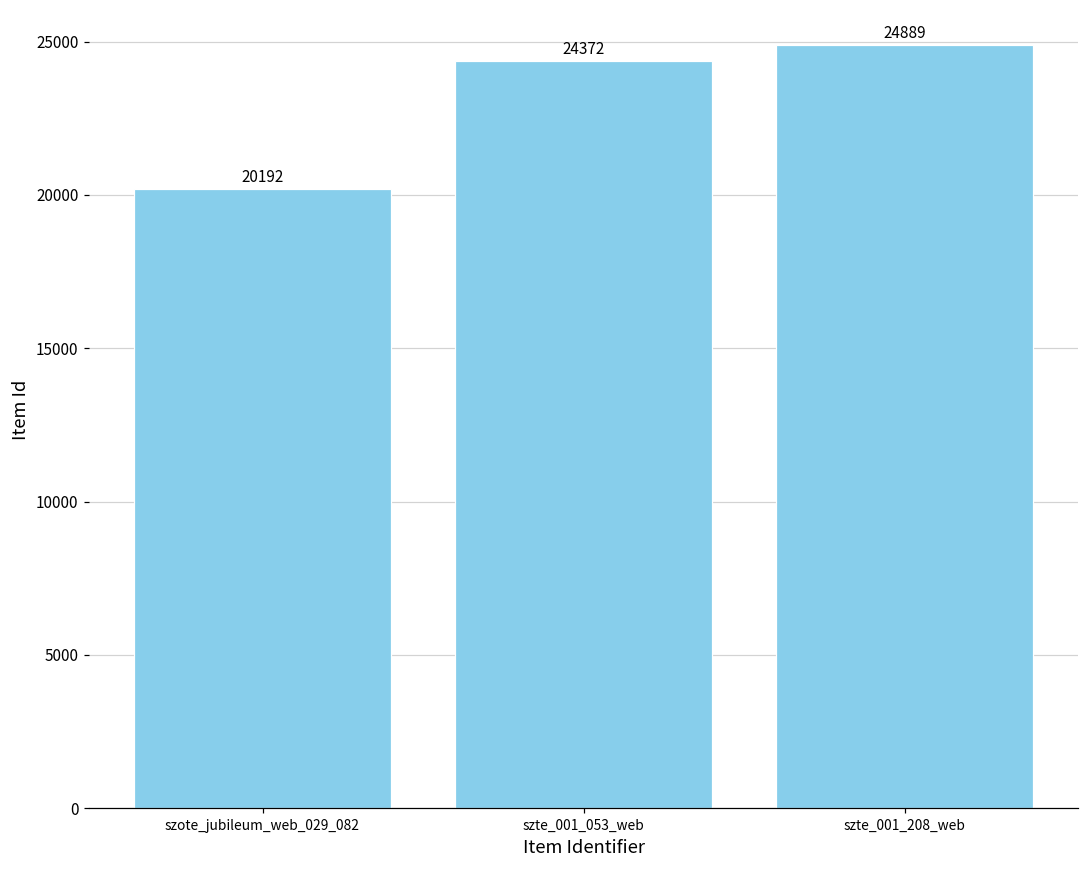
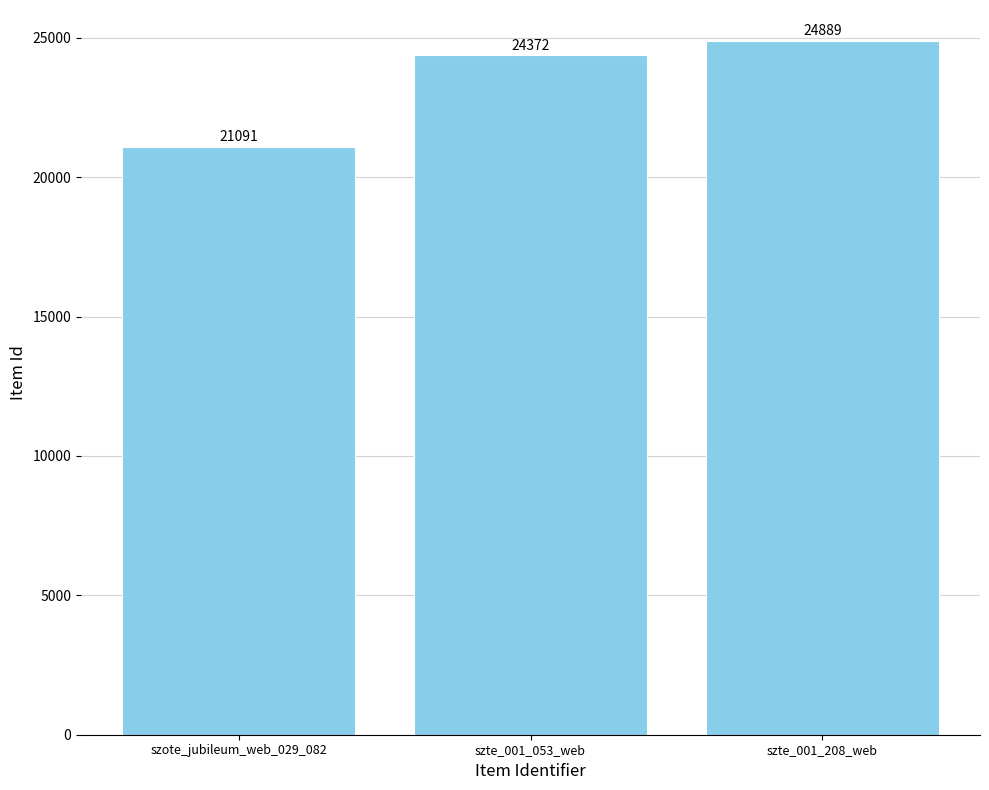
szote_jubileum_web_029_082: 20192 -> 21091
